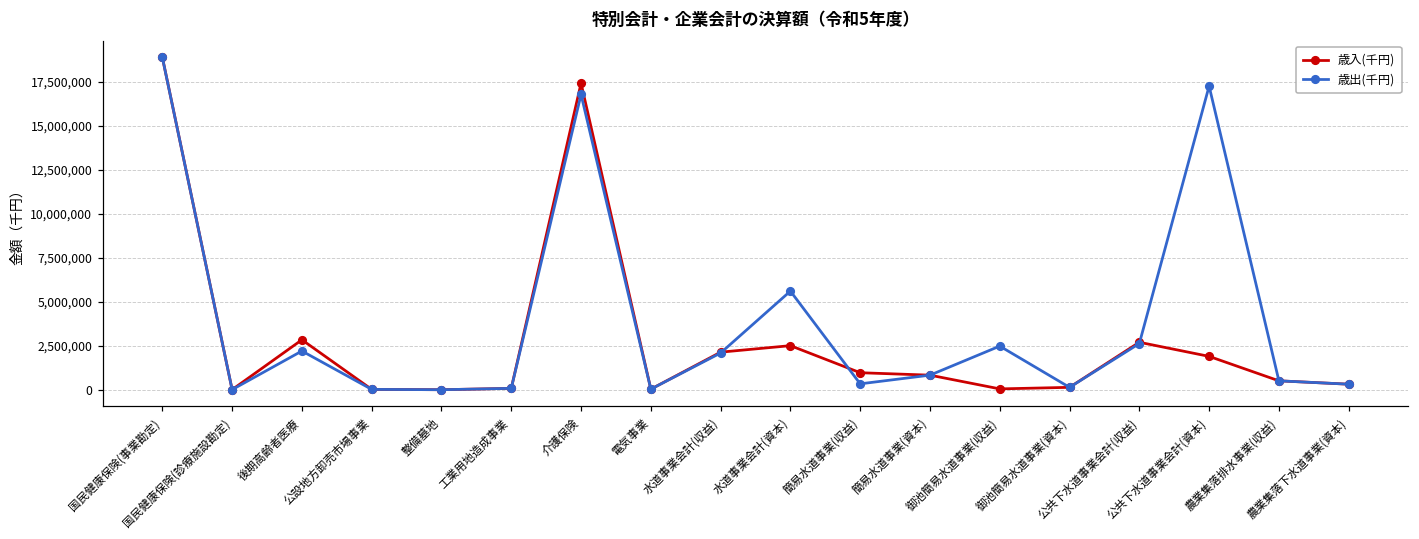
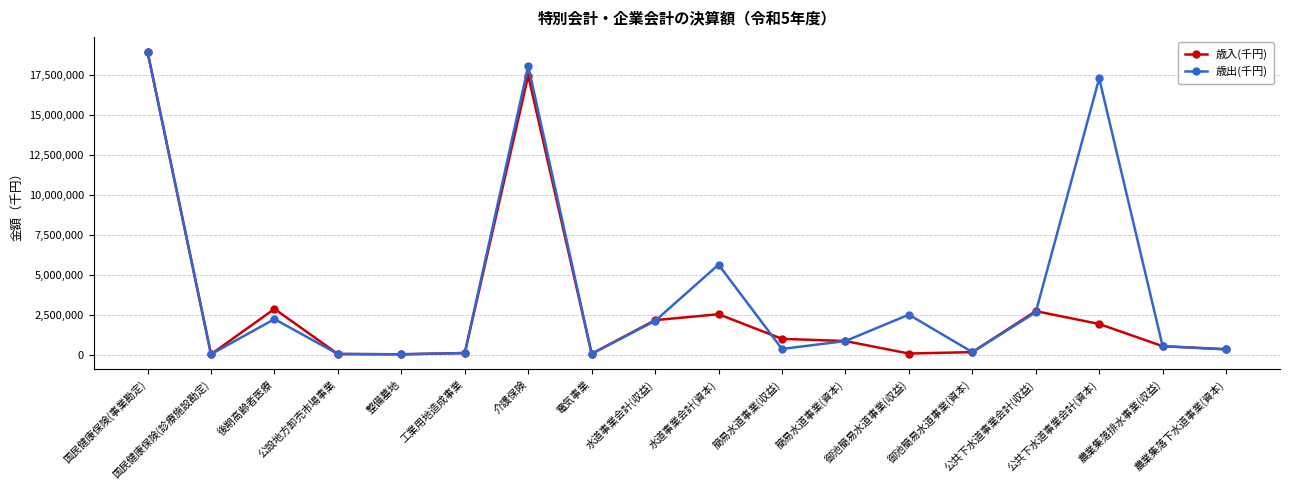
歳出(千円), 介護保険: 16,800,000 -> 18,000,000
